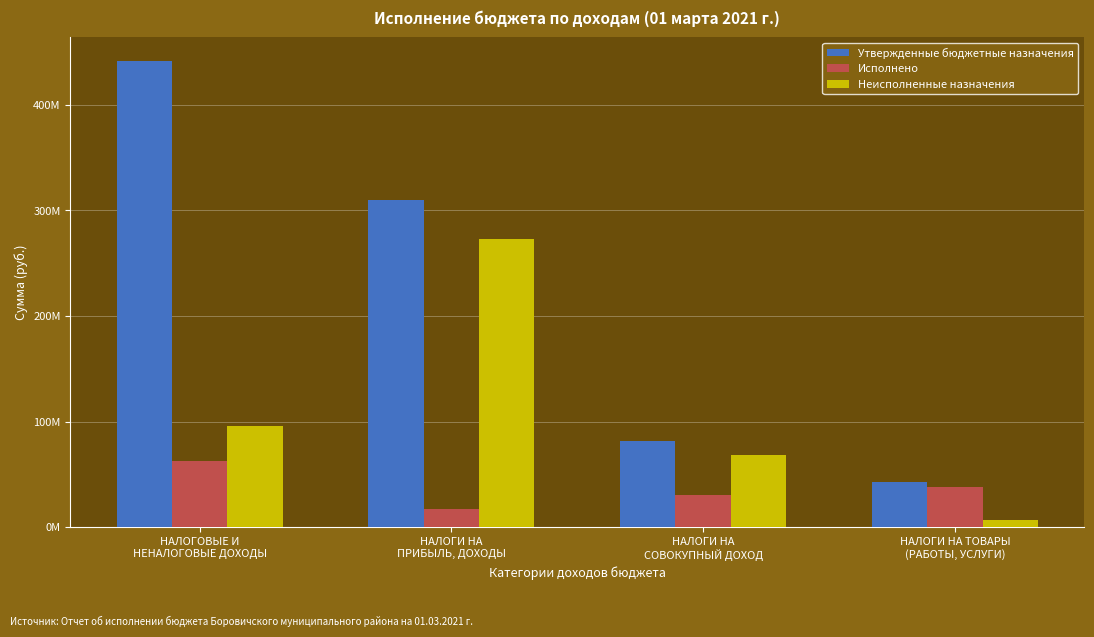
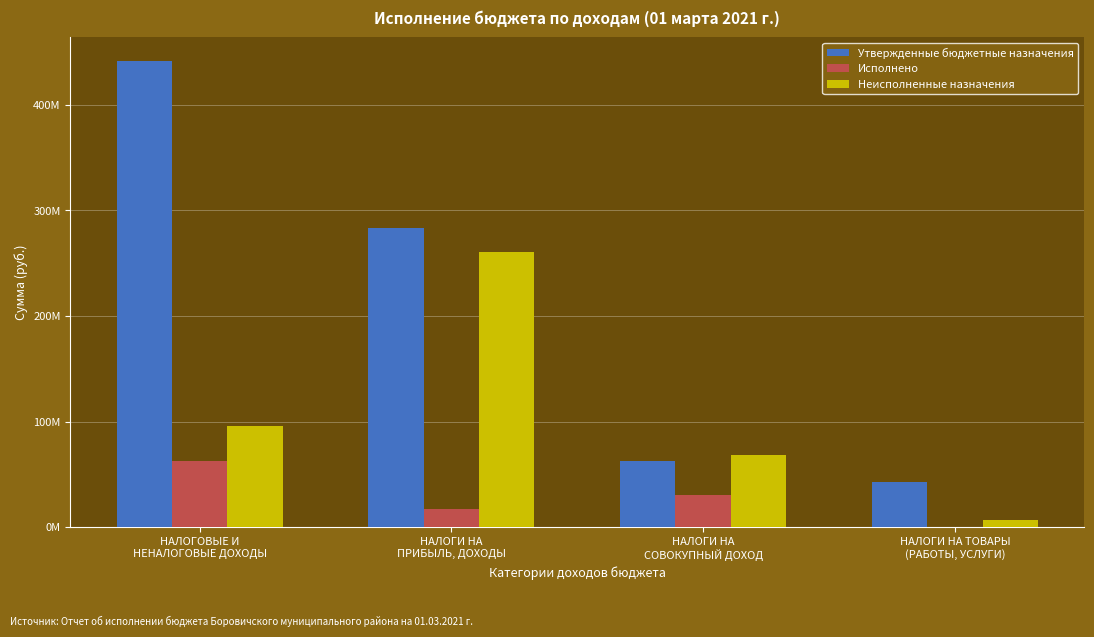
Утвержденные бюджетные назначения, НАЛОГИ НА ПРИБЫЛЬ, ДОХОДЫ: 310000000 -> 283000000
Неисполненные назначения, НАЛОГИ НА ПРИБЫЛЬ, ДОХОДЫ: 273000000 -> 260000000
Утвержденные бюджетные назначения, НАЛОГИ НА СОВОКУПНЫЙ ДОХОД: 82000000 -> 63000000
Исполнено, НАЛОГИ НА ТОВАРЫ (РАБОТЫ, УСЛУГИ): 39000000 -> 1000000
